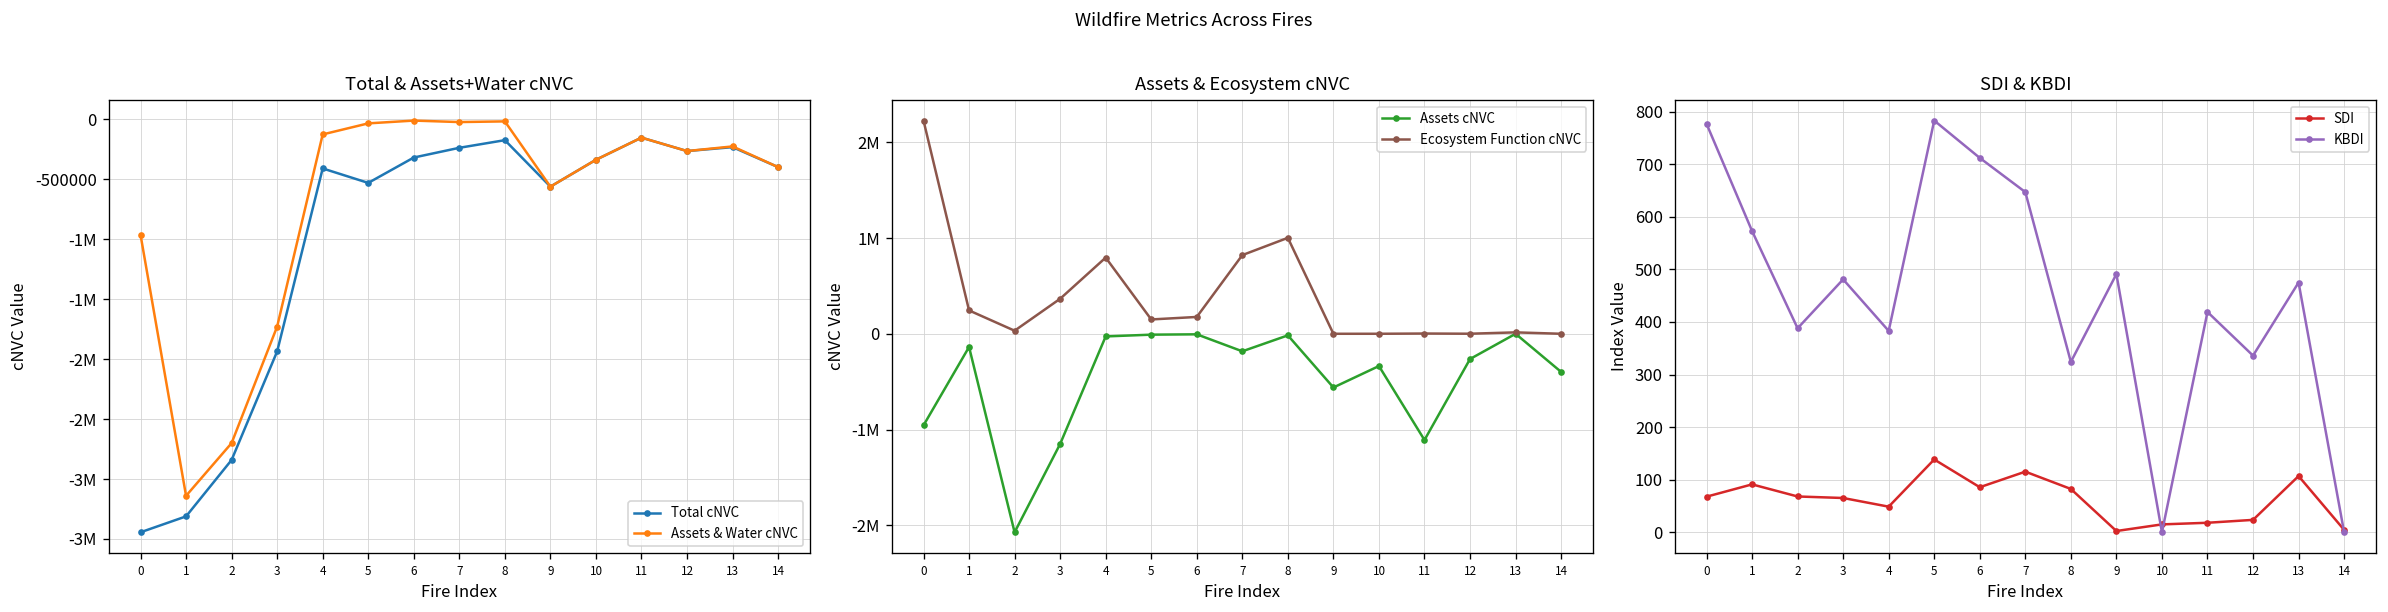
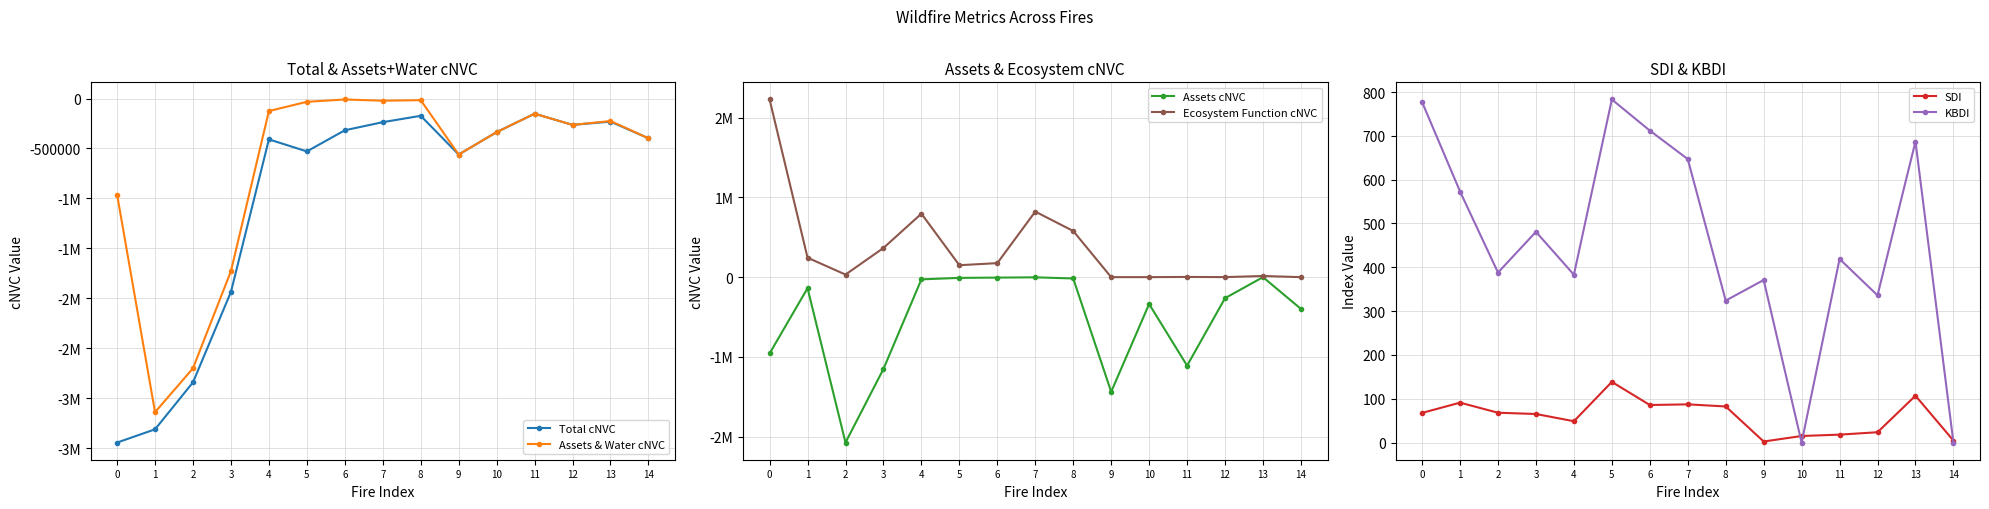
Assets & Ecosystem cNVC, Assets cNVC, 7: -200000 -> 0
Assets & Ecosystem cNVC, Ecosystem Function cNVC, 8: 1000000 -> 600000
Assets & Ecosystem cNVC, Assets cNVC, 9: -600000 -> -1400000
SDI & KBDI, SDI, 7: 120 -> 90
SDI & KBDI, KBDI, 9: 490 -> 370
SDI & KBDI, KBDI, 13: 480 -> 690
